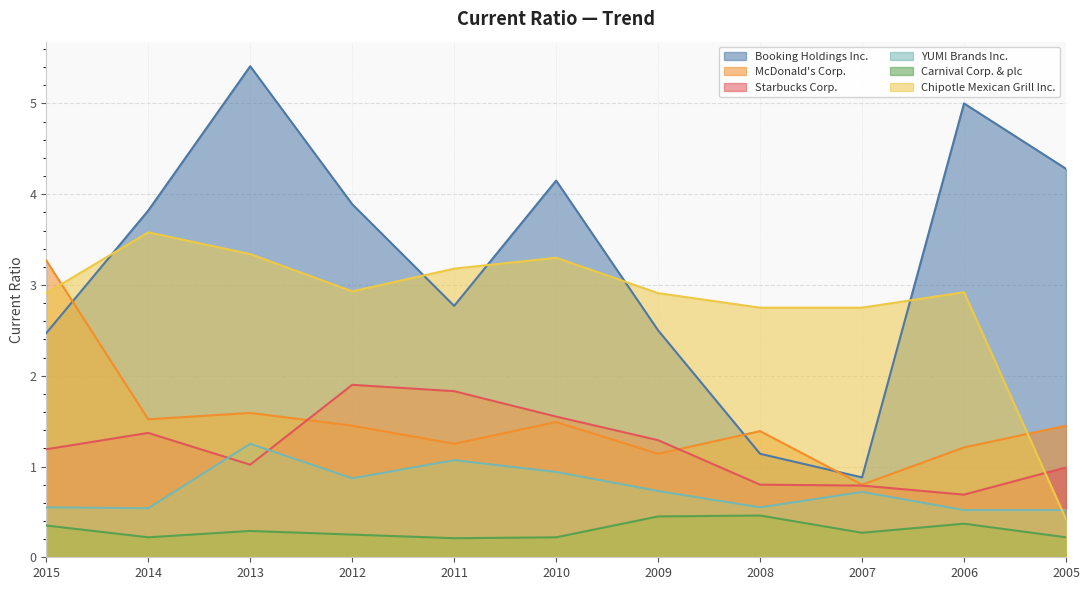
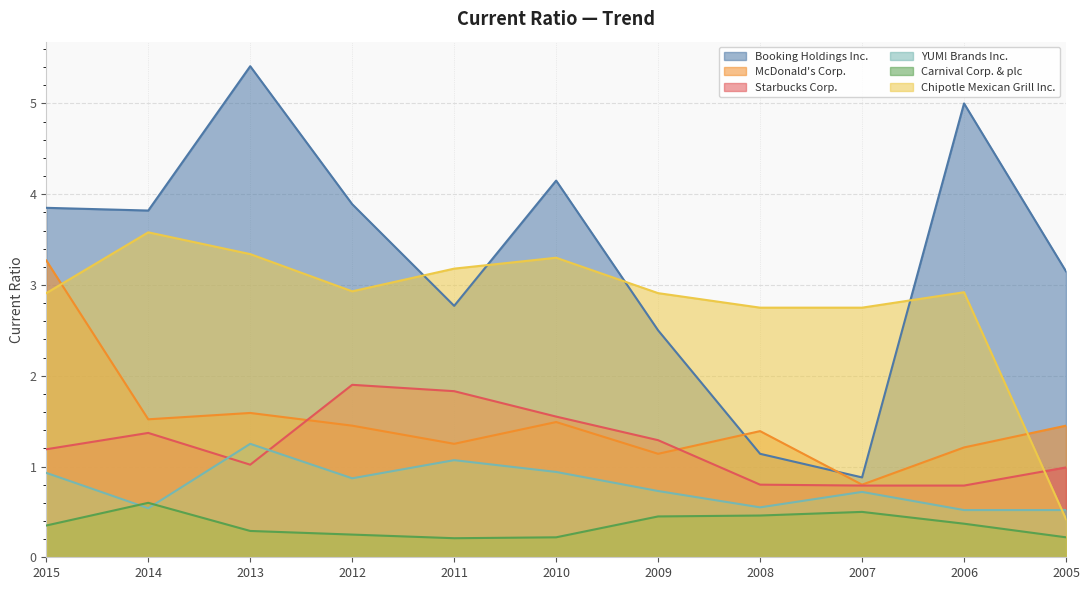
Booking Holdings Inc., 2015: 2.5 -> 3.9
YUM! Brands Inc., 2015: 0.6 -> 0.9
Carnival Corp. & plc, 2014: 0.2 -> 0.6
Carnival Corp. & plc, 2007: 0.3 -> 0.5
Starbucks Corp., 2006: 0.7 -> 0.8
Booking Holdings Inc., 2005: 4.3 -> 3.2
